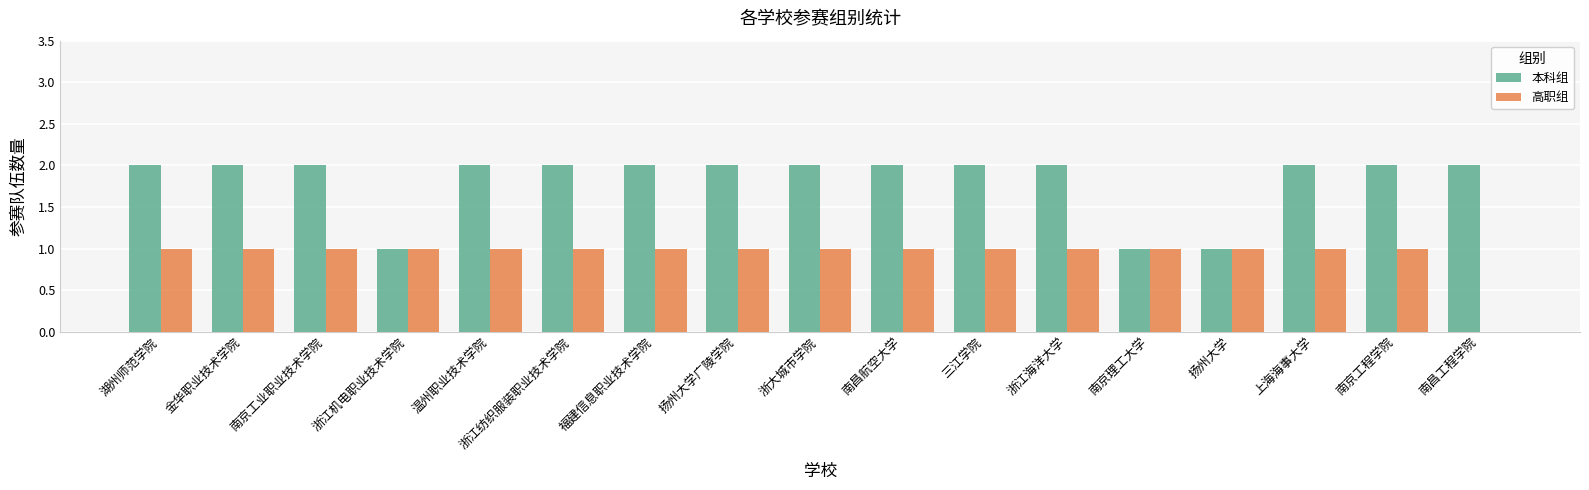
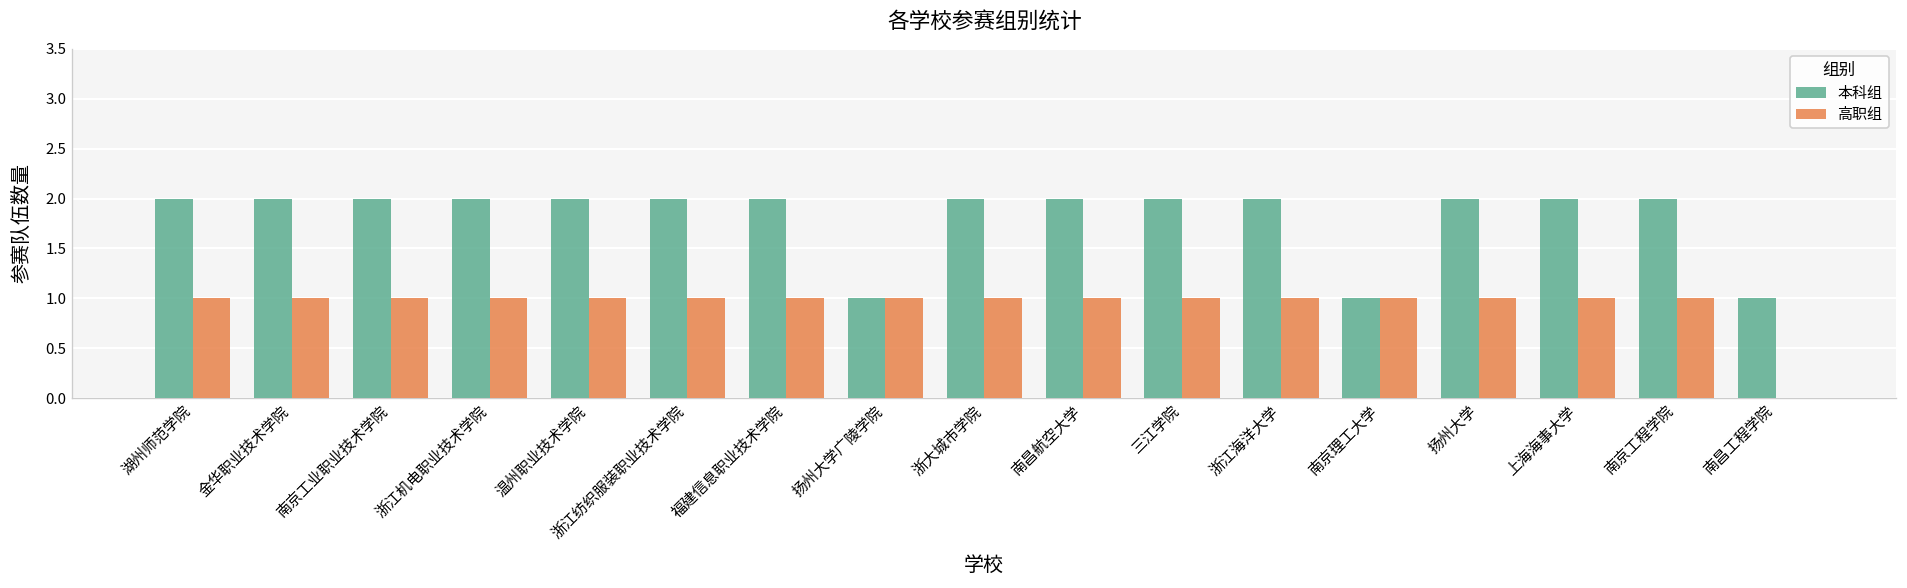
本科组, 浙江机电职业技术学院: 1 -> 2
本科组, 扬州大学广陵学院: 2 -> 1
本科组, 扬州大学: 1 -> 2
本科组, 南昌工程学院: 2 -> 1
